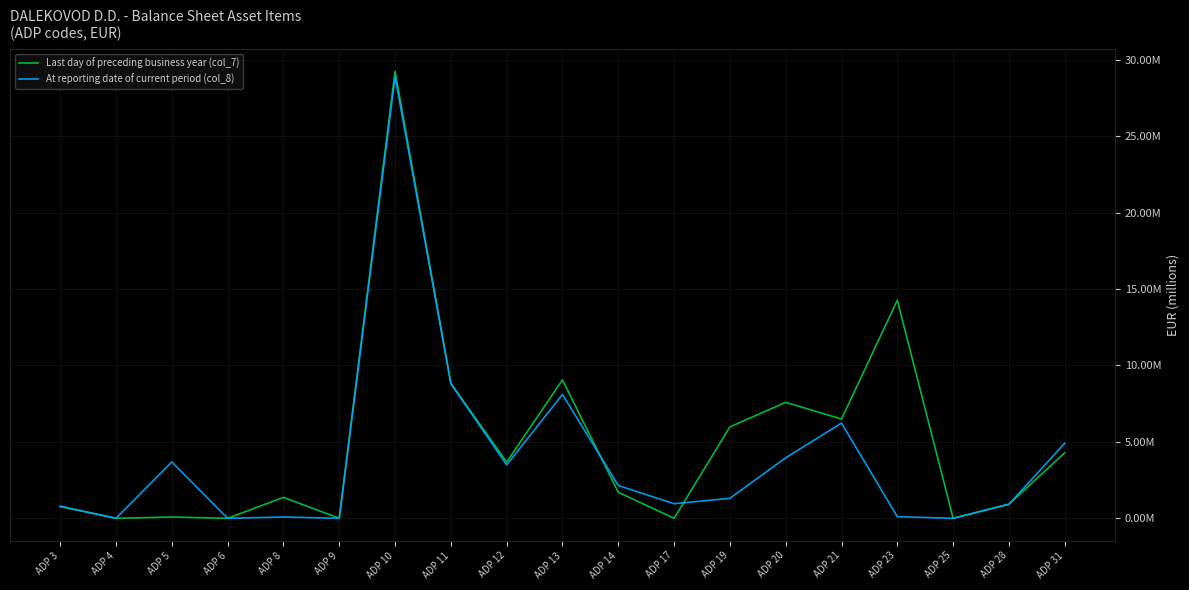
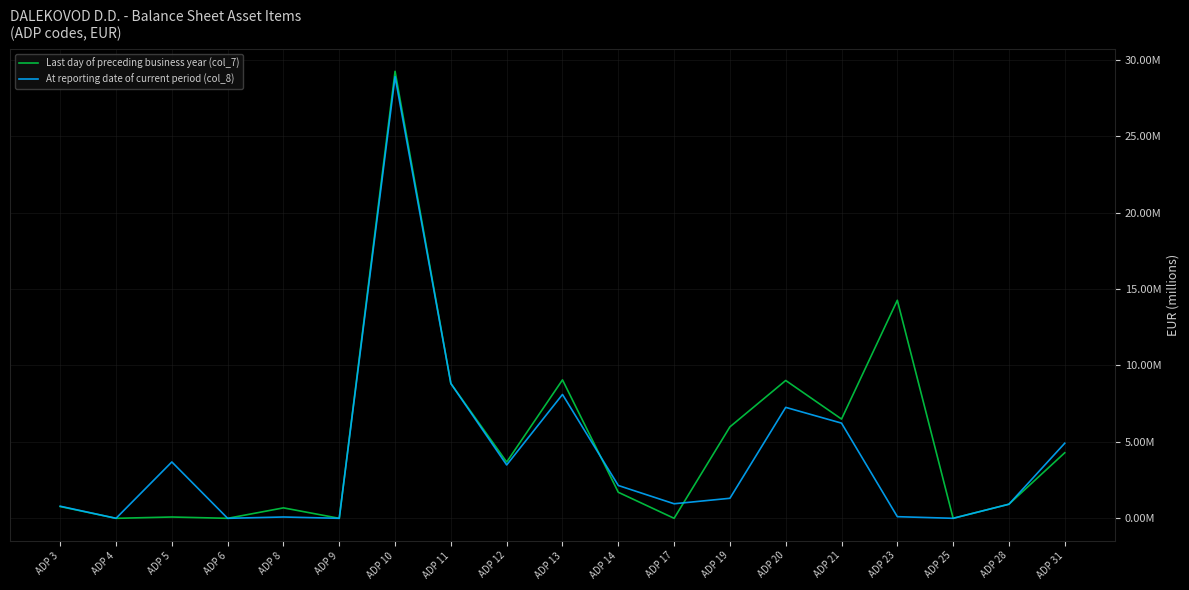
Last day of preceding business year (col_7), ADP 8: 1400000 -> 700000
Last day of preceding business year (col_7), ADP 20: 7600000 -> 9000000
At reporting date of current period (col_8), ADP 20: 4000000 -> 7300000
